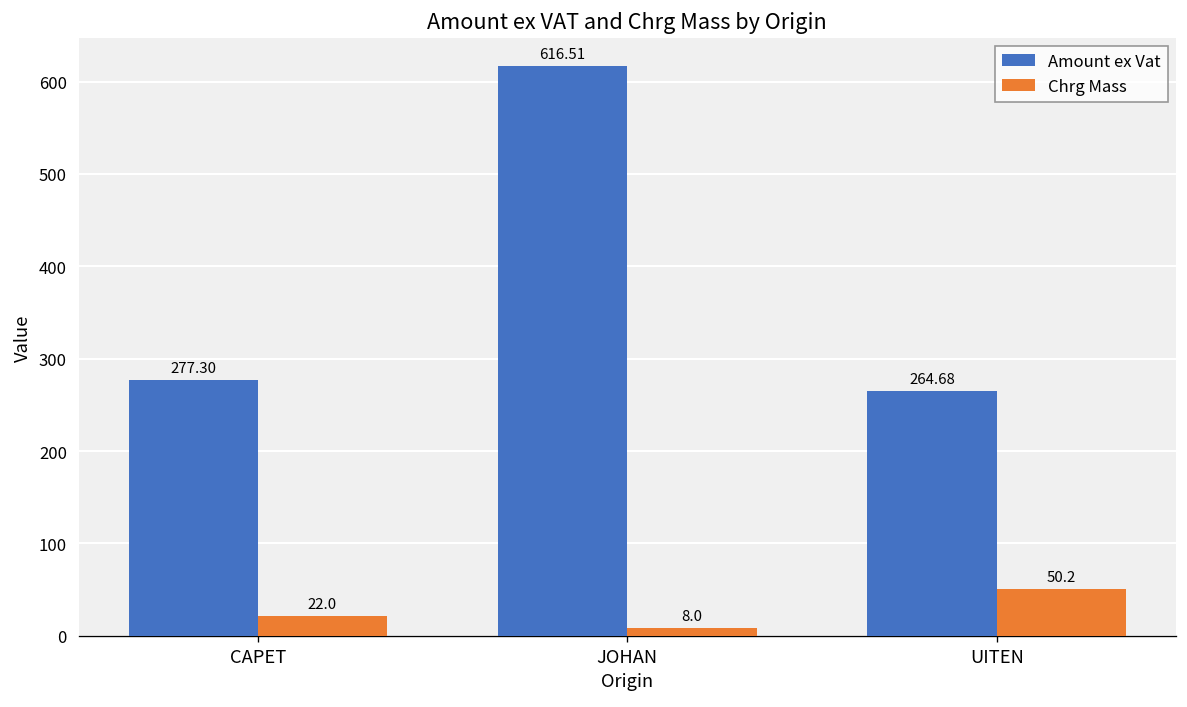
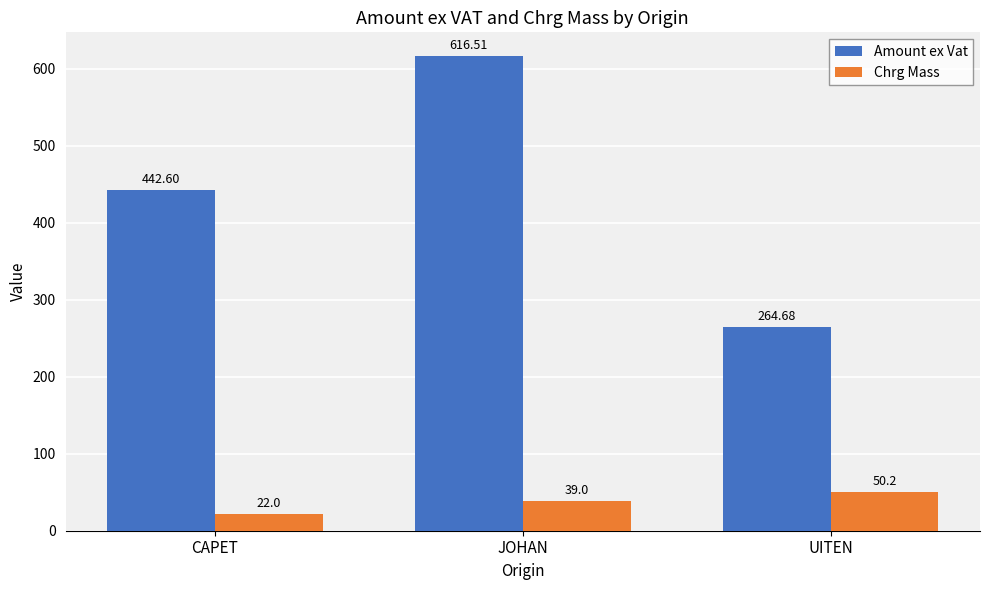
Amount ex Vat, CAPET: 277.30 -> 442.60
Chrg Mass, JOHAN: 8.0 -> 39.0
